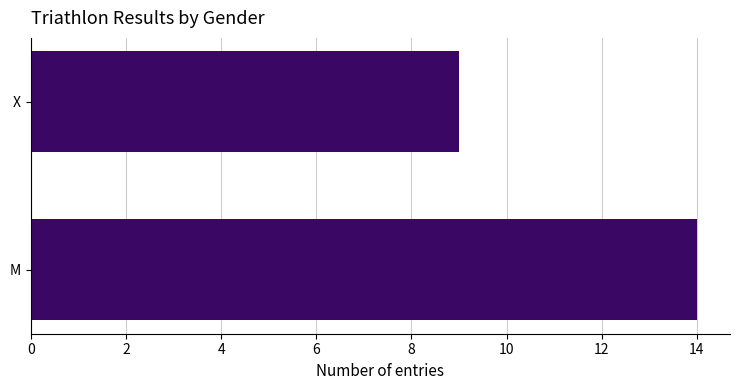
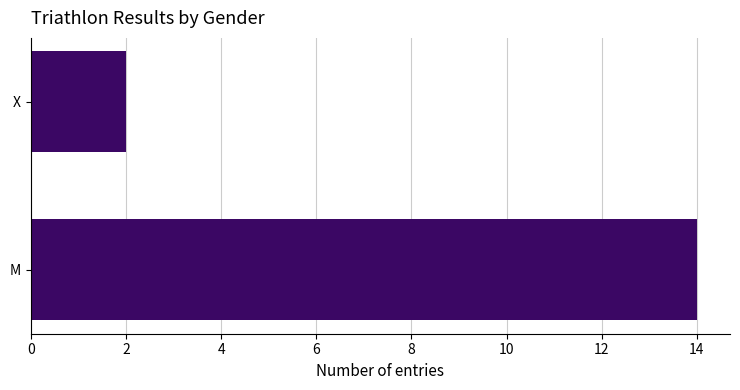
X: 9 -> 2
